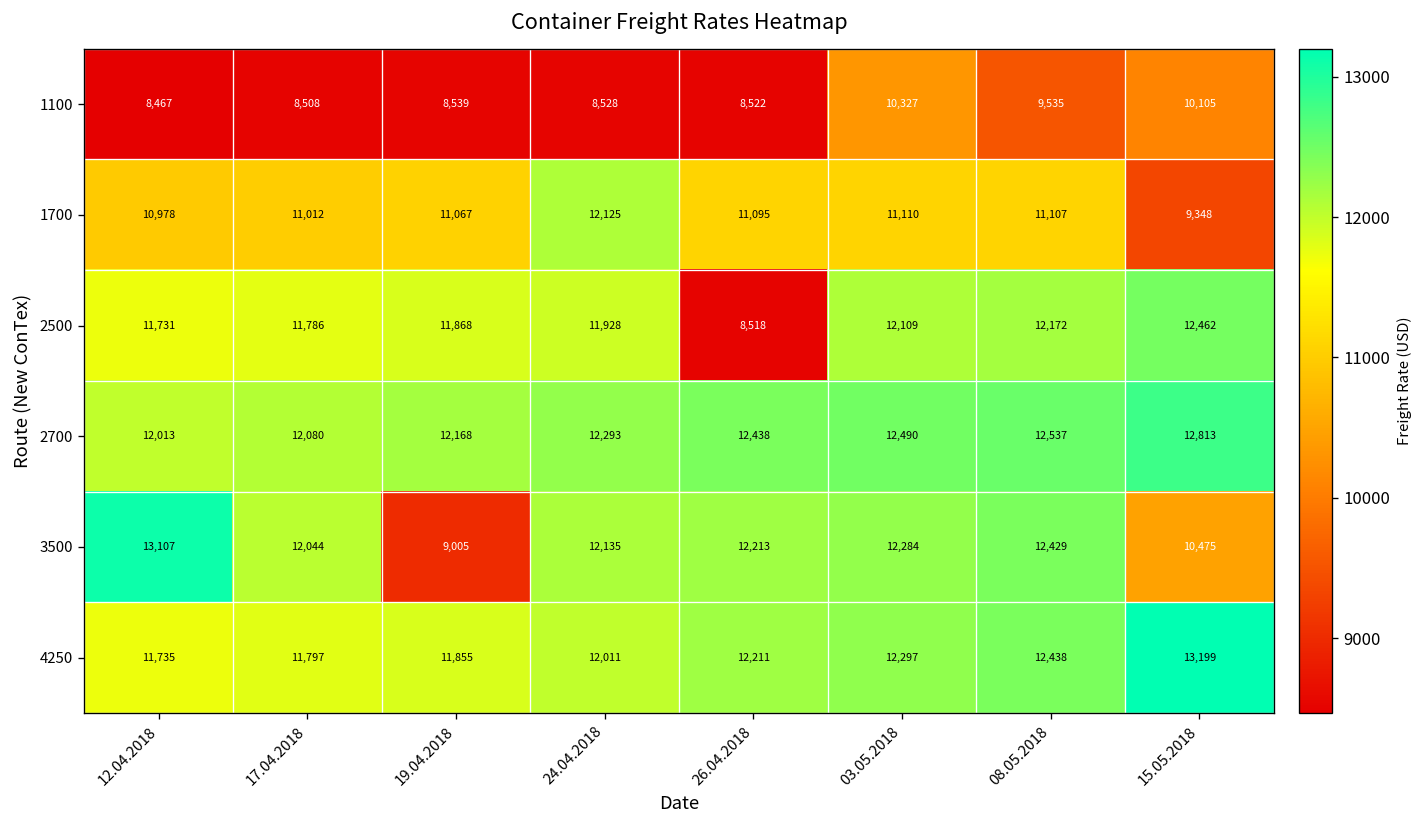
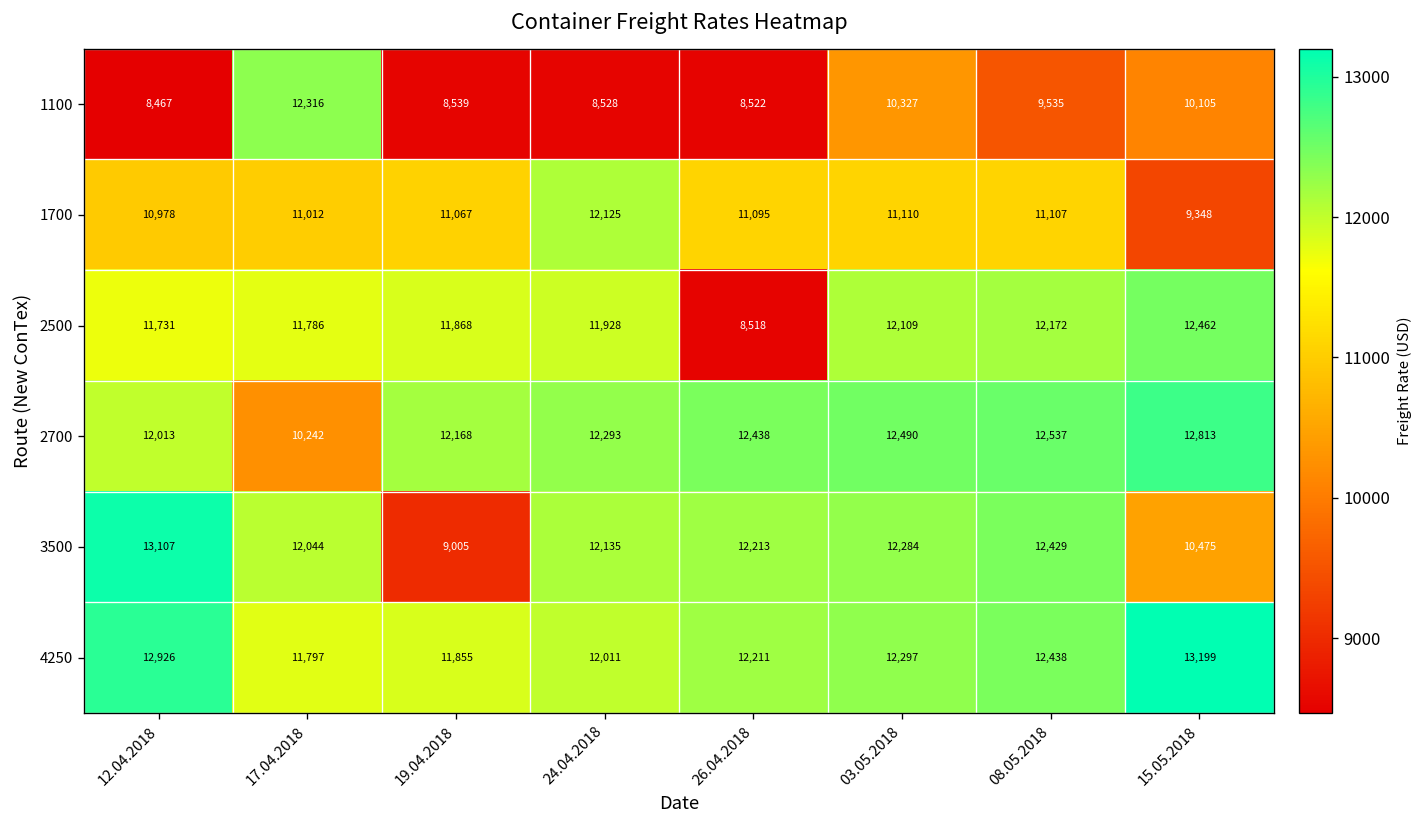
1100, 17.04.2018: 8,508 -> 12,316
2700, 17.04.2018: 12,080 -> 10,242
4250, 12.04.2018: 11,735 -> 12,926
